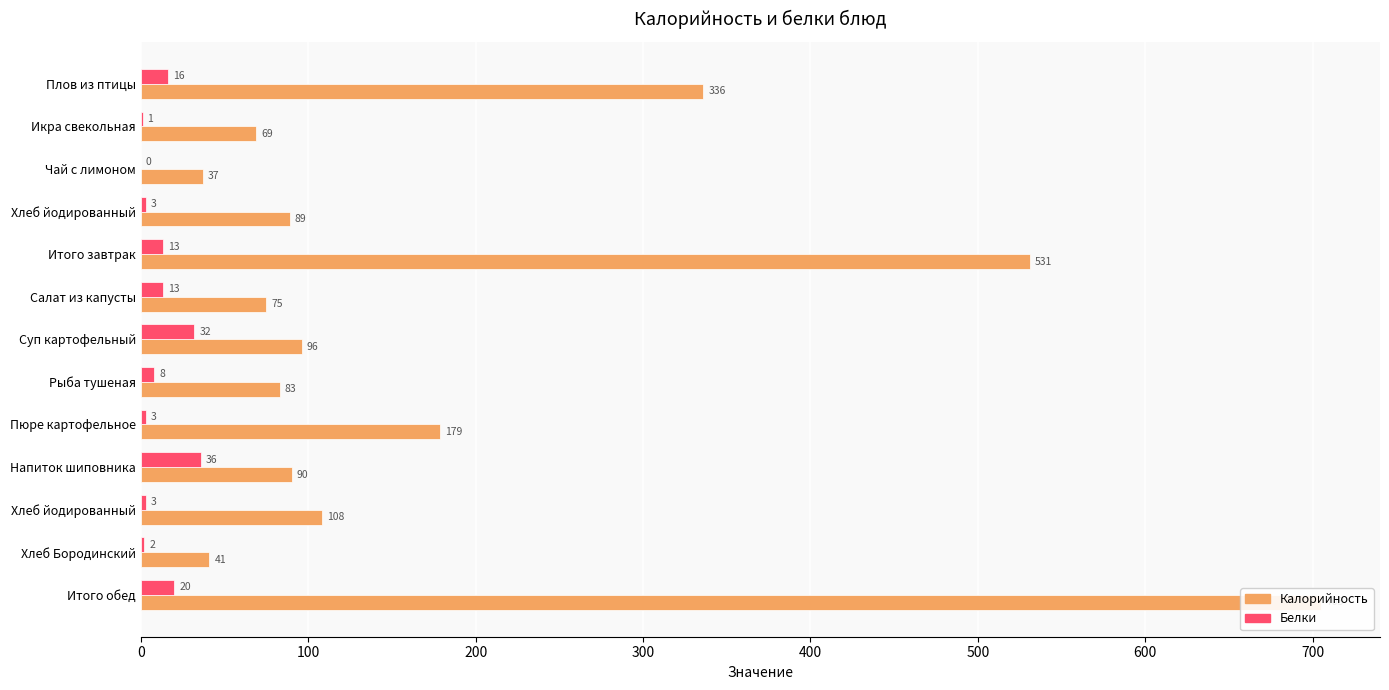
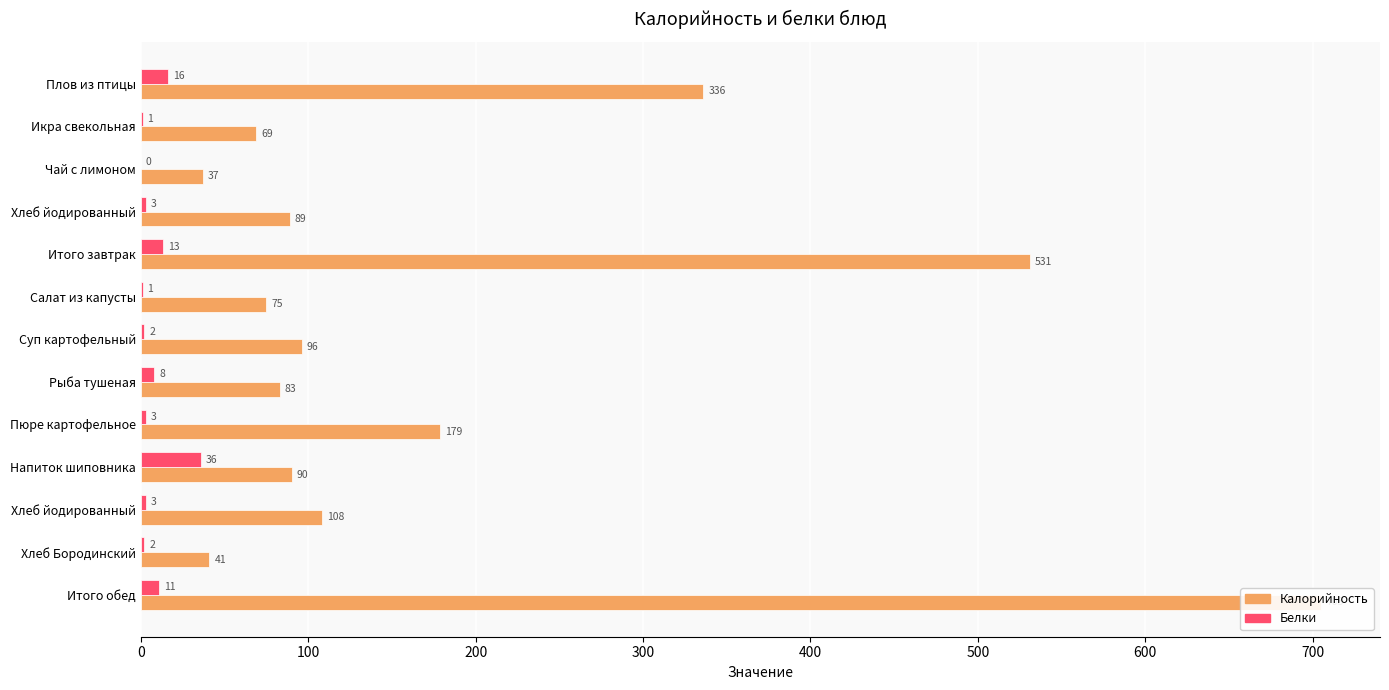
Белки, Салат из капусты: 13 -> 1
Белки, Суп картофельный: 32 -> 2
Белки, Итого обед: 20 -> 11
